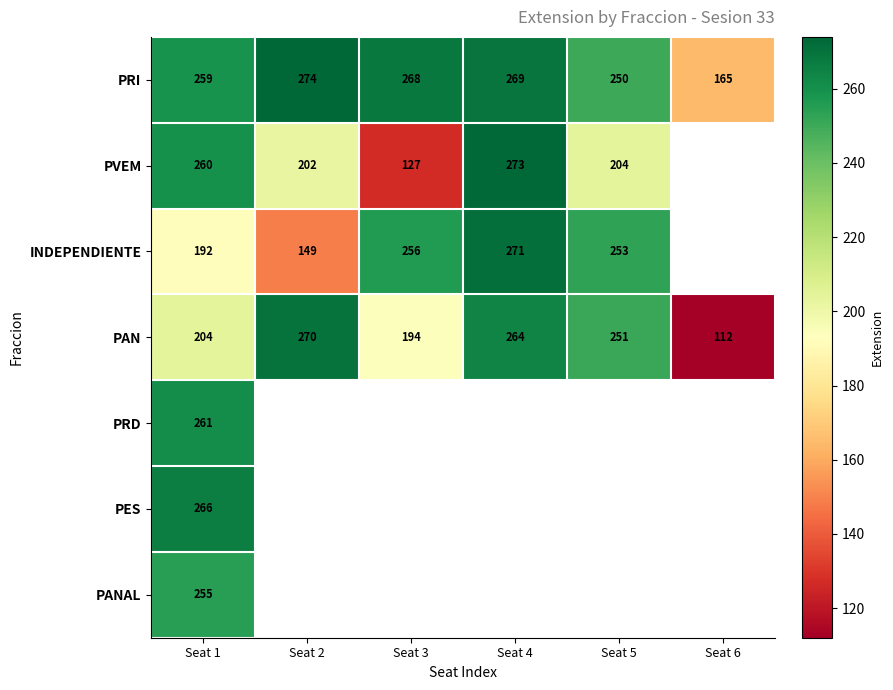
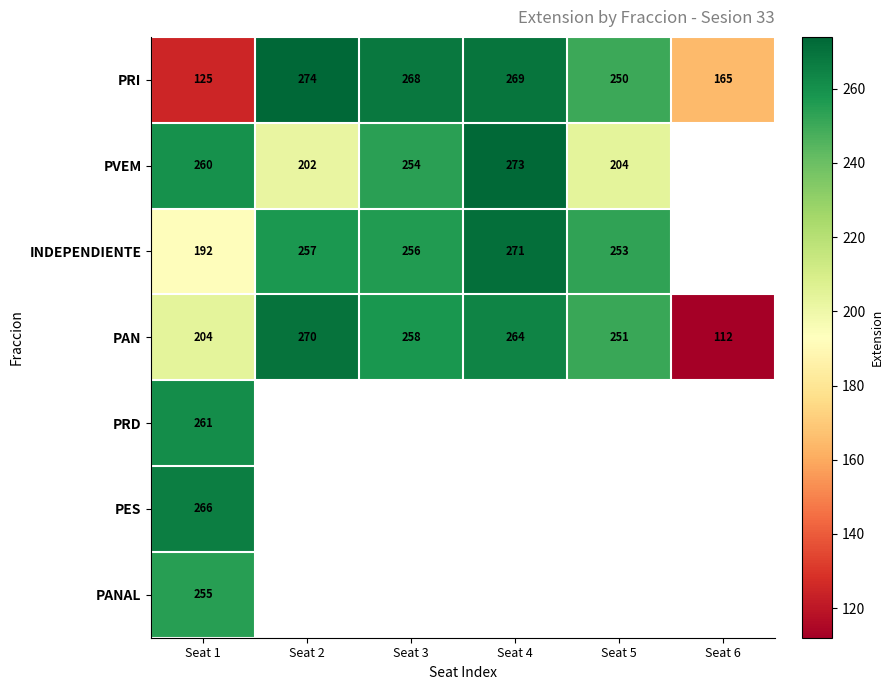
PRI, Seat 1: 259 -> 125
PVEM, Seat 3: 127 -> 254
INDEPENDIENTE, Seat 2: 149 -> 257
PAN, Seat 3: 194 -> 258
